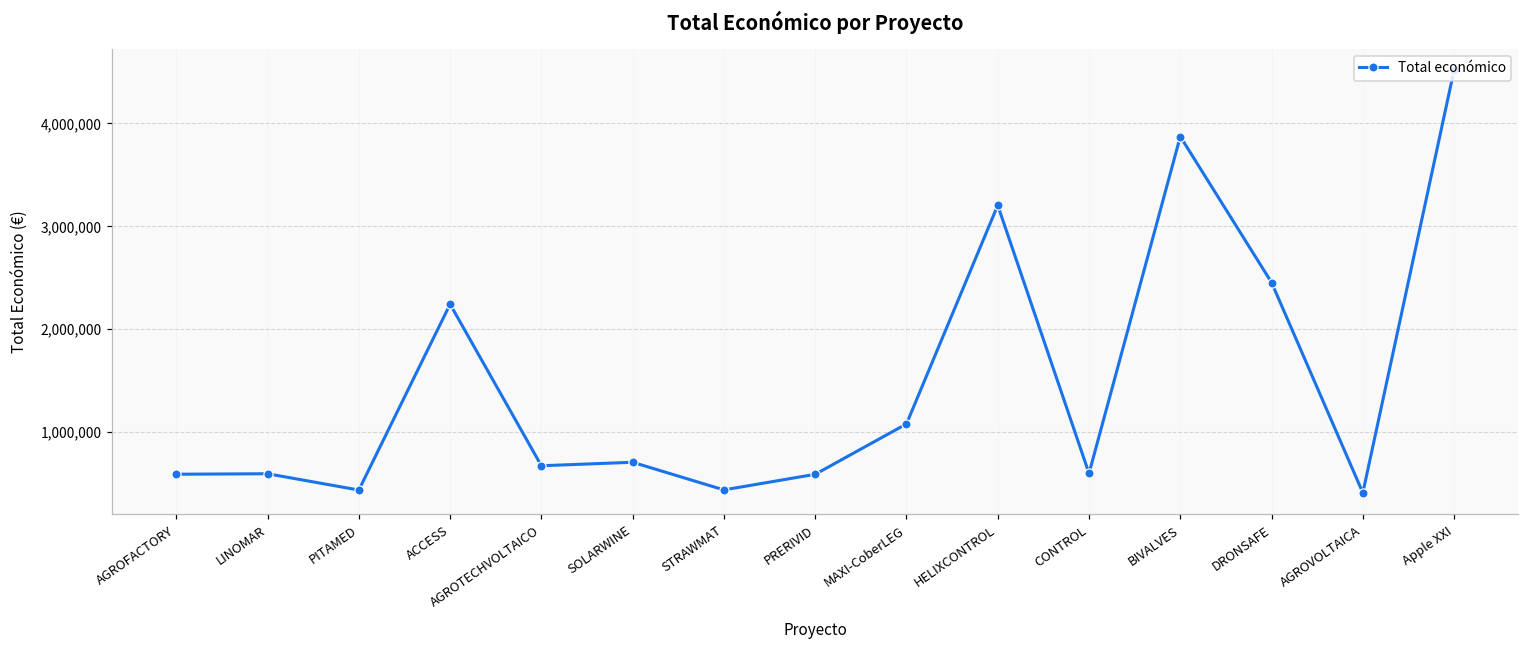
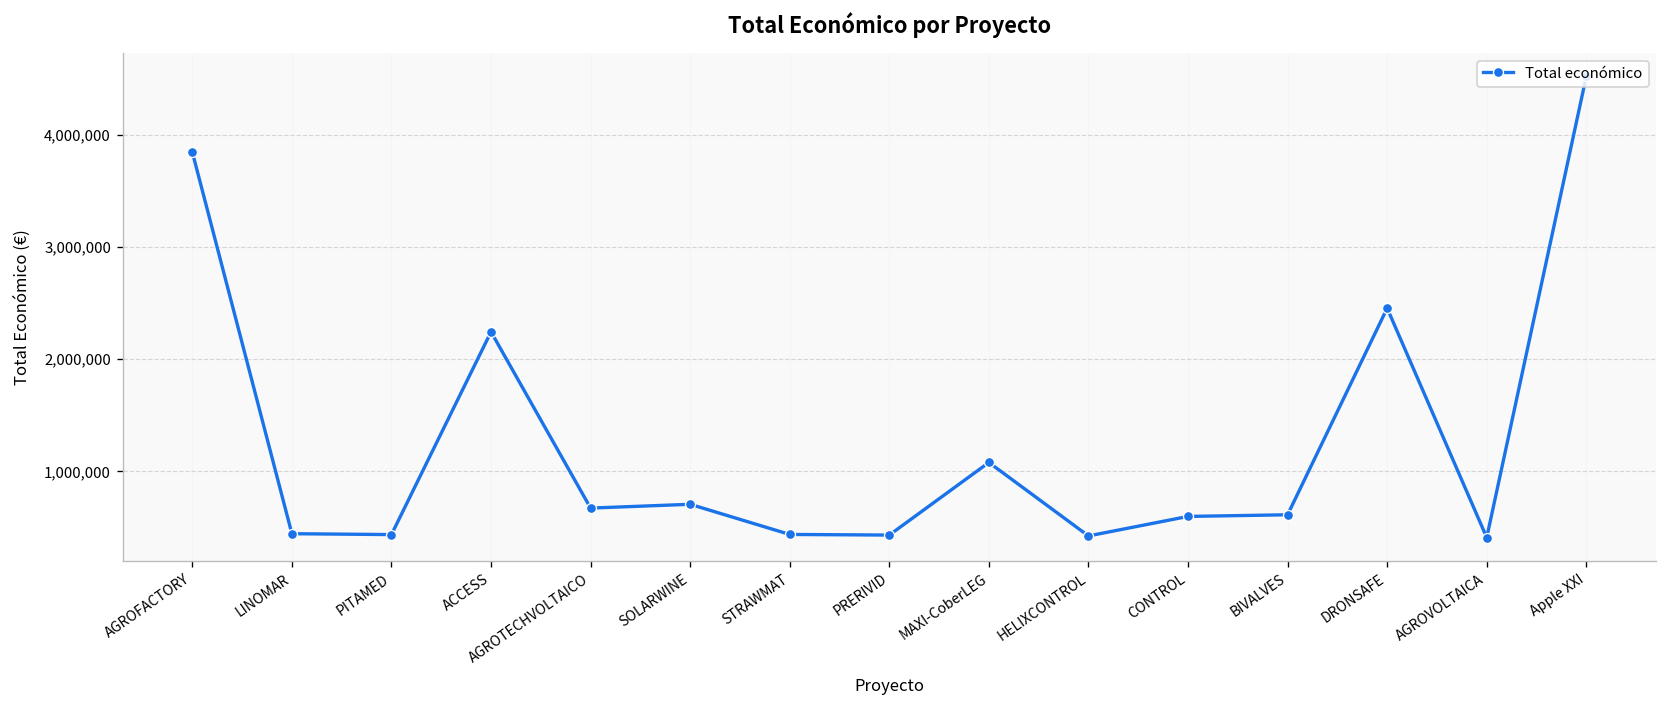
AGROFACTORY: 600,000 -> 3,800,000
LINOMAR: 600,000 -> 400,000
PRERIVID: 600,000 -> 400,000
HELIXCONTROL: 3,200,000 -> 400,000
BIVALVES: 3,900,000 -> 600,000
